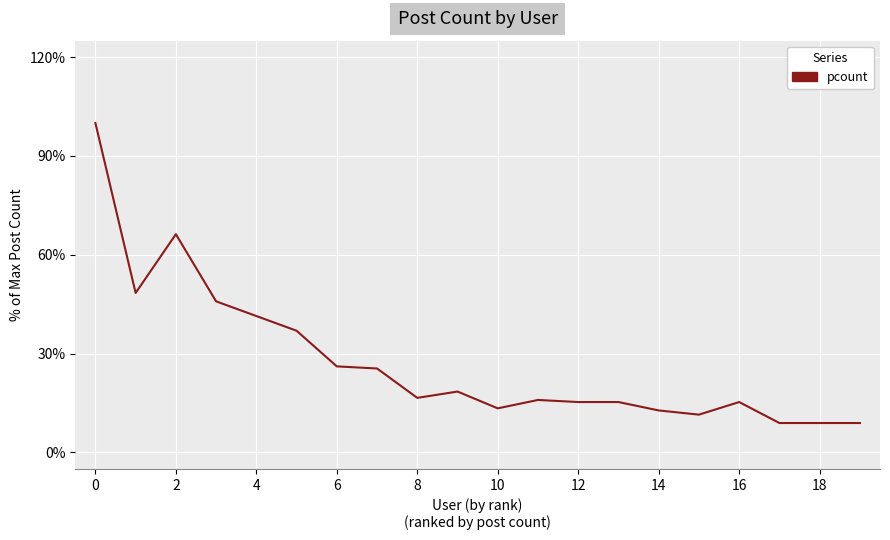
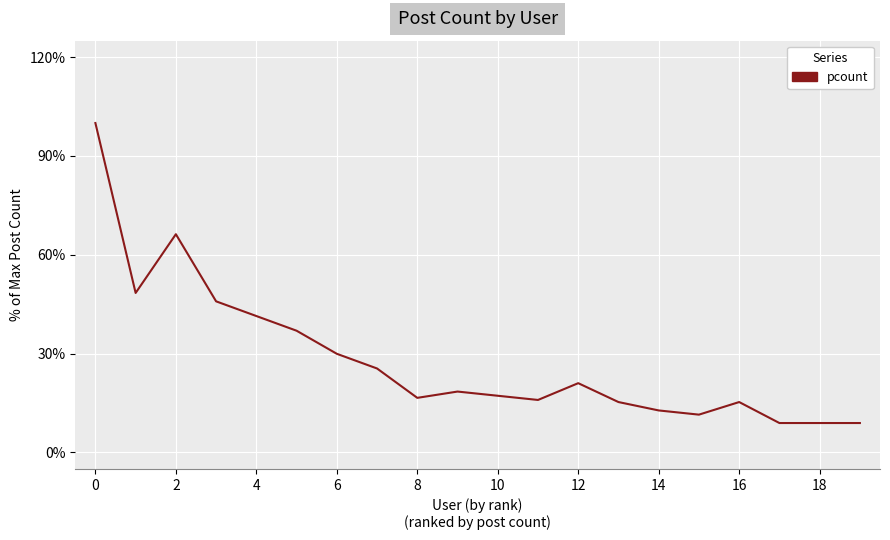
6: 26% -> 30%
10: 13% -> 17%
12: 15% -> 21%
